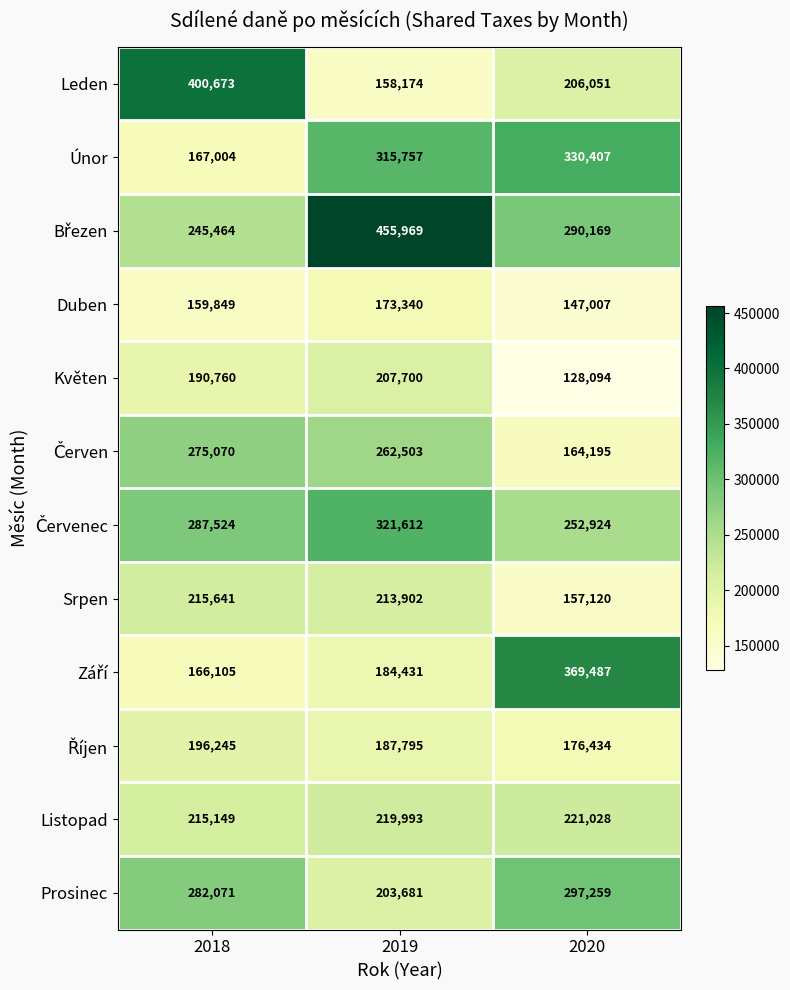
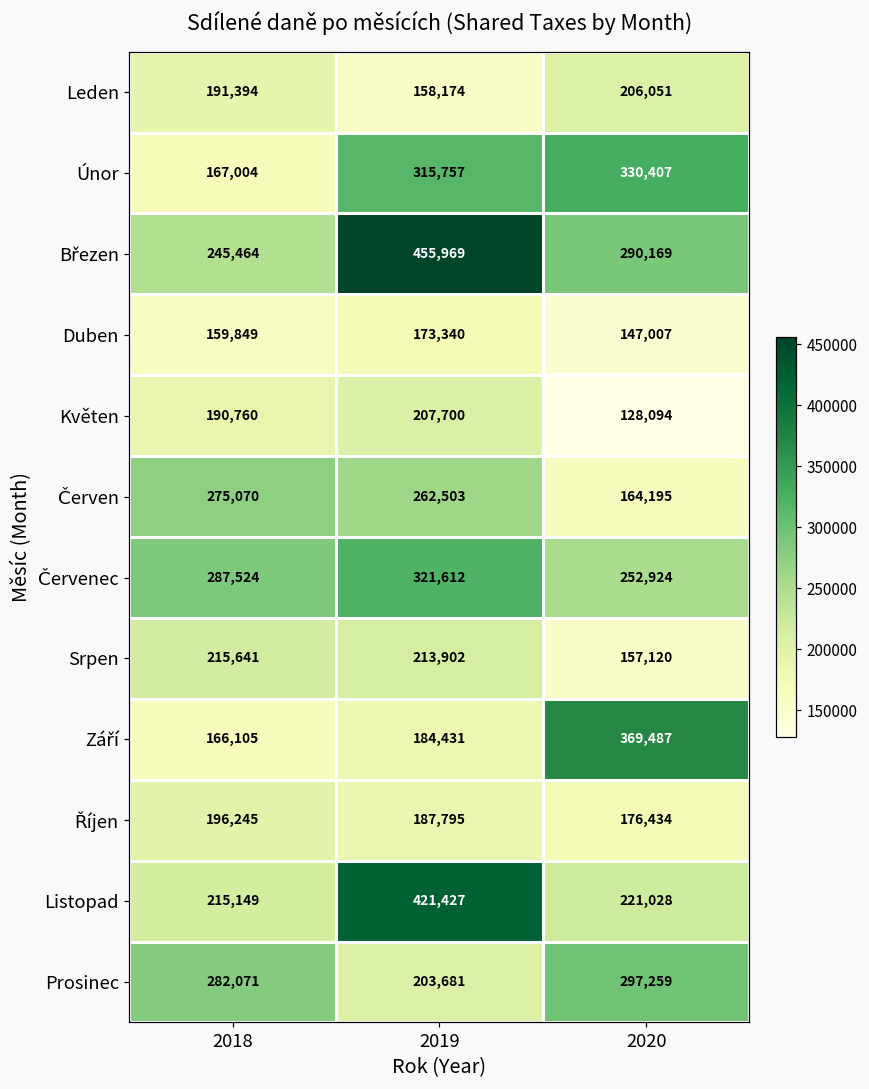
Leden, 2018: 400,673 -> 191,394
Listopad, 2019: 219,993 -> 421,427
